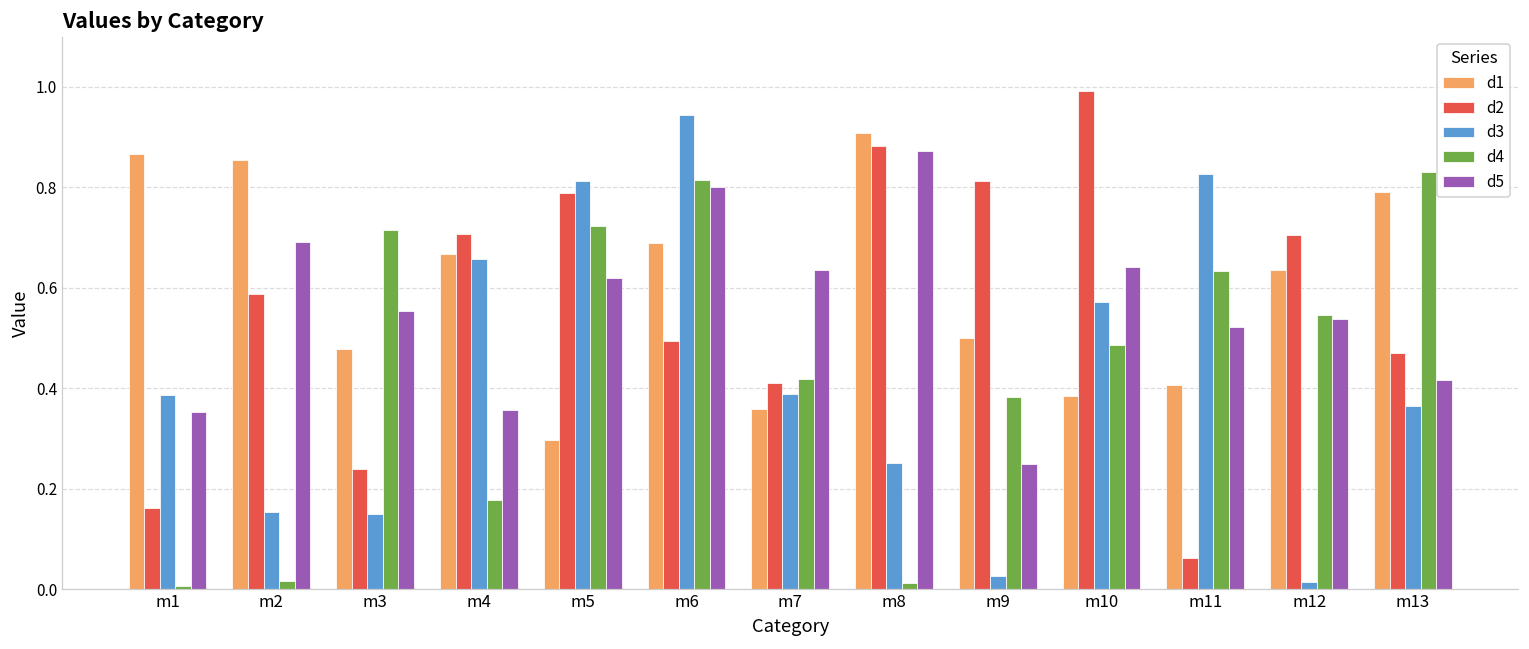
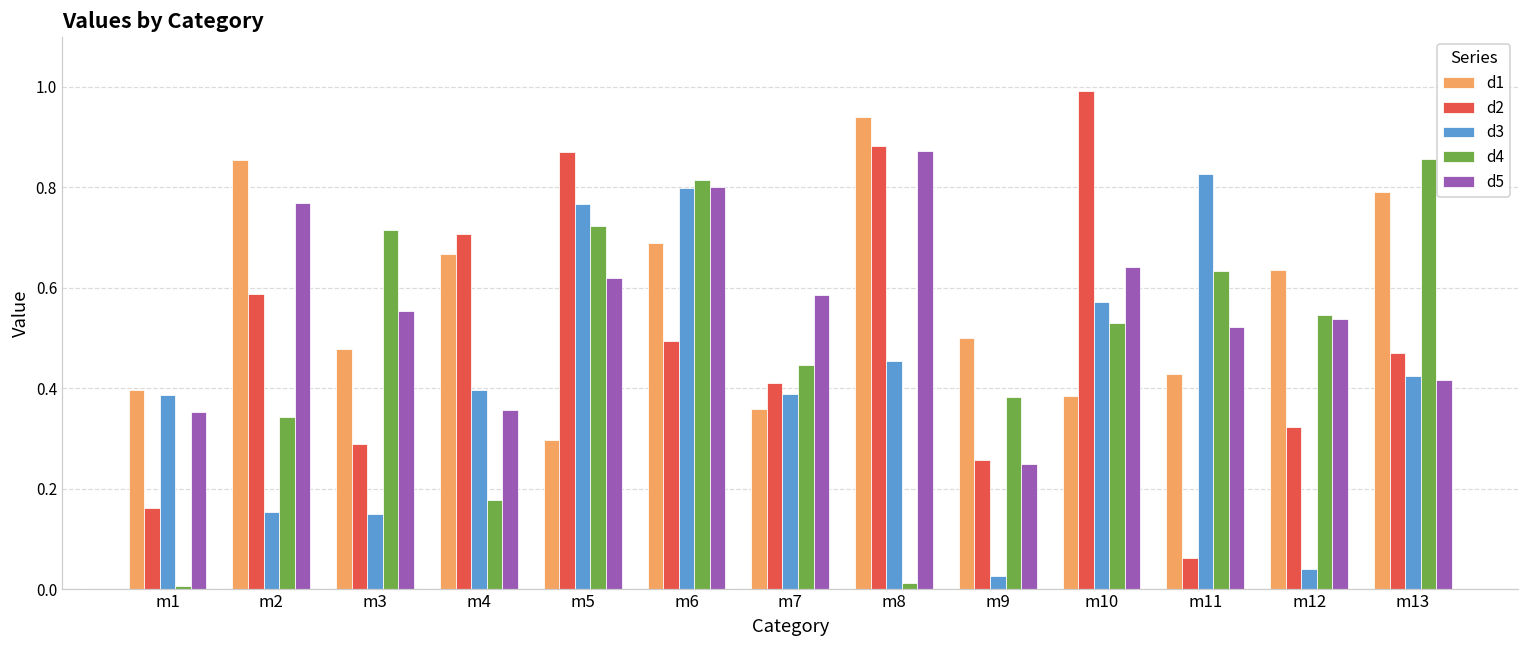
d1, m1: 0.87 -> 0.40
d4, m2: 0.02 -> 0.34
d5, m2: 0.69 -> 0.77
d2, m3: 0.24 -> 0.29
d3, m4: 0.66 -> 0.40
d2, m5: 0.79 -> 0.87
d3, m5: 0.81 -> 0.77
d3, m6: 0.94 -> 0.80
d4, m7: 0.42 -> 0.45
d5, m7: 0.64 -> 0.58
d1, m8: 0.91 -> 0.94
d3, m8: 0.25 -> 0.45
d2, m9: 0.81 -> 0.26
d4, m10: 0.49 -> 0.53
d1, m11: 0.41 -> 0.43
d2, m12: 0.70 -> 0.32
d3, m12: 0.01 -> 0.04
d3, m13: 0.36 -> 0.42
d4, m13: 0.83 -> 0.86
